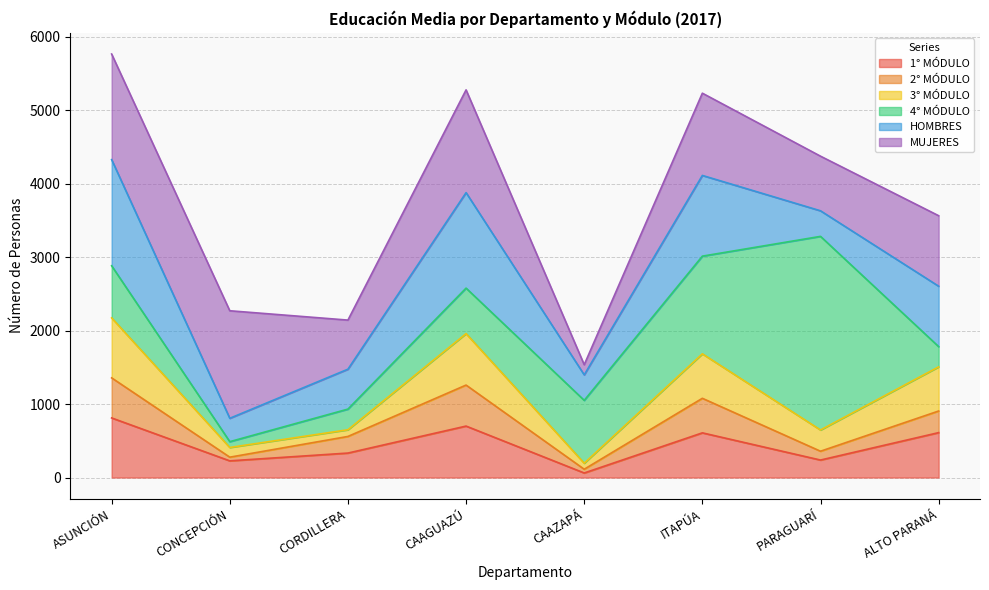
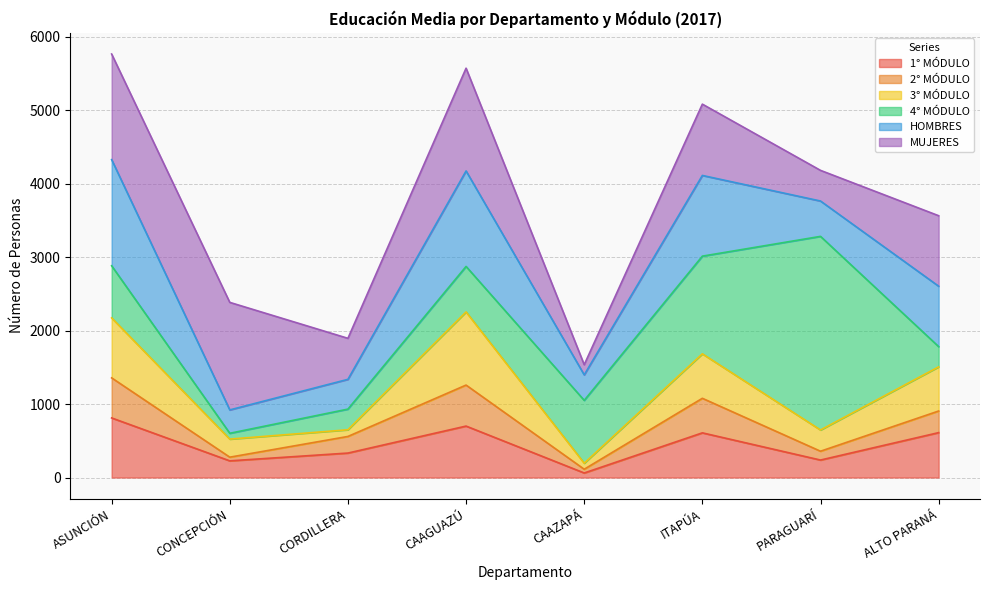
3° MÓDULO, CONCEPCIÓN: 100 -> 200
HOMBRES, CORDILLERA: 500 -> 400
MUJERES, CORDILLERA: 700 -> 600
3° MÓDULO, CAAGUAZÚ: 700 -> 1000
MUJERES, ITAPÚA: 1100 -> 1000
HOMBRES, PARAGUARÍ: 300 -> 500
MUJERES, PARAGUARÍ: 700 -> 400
